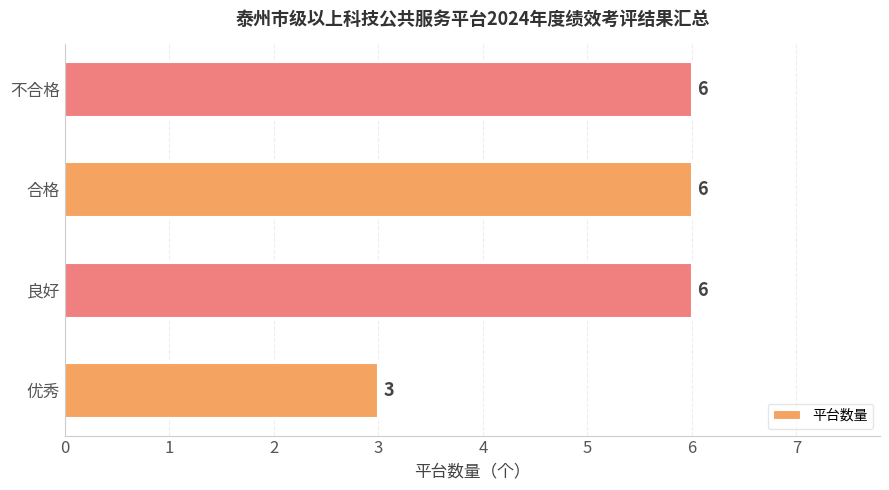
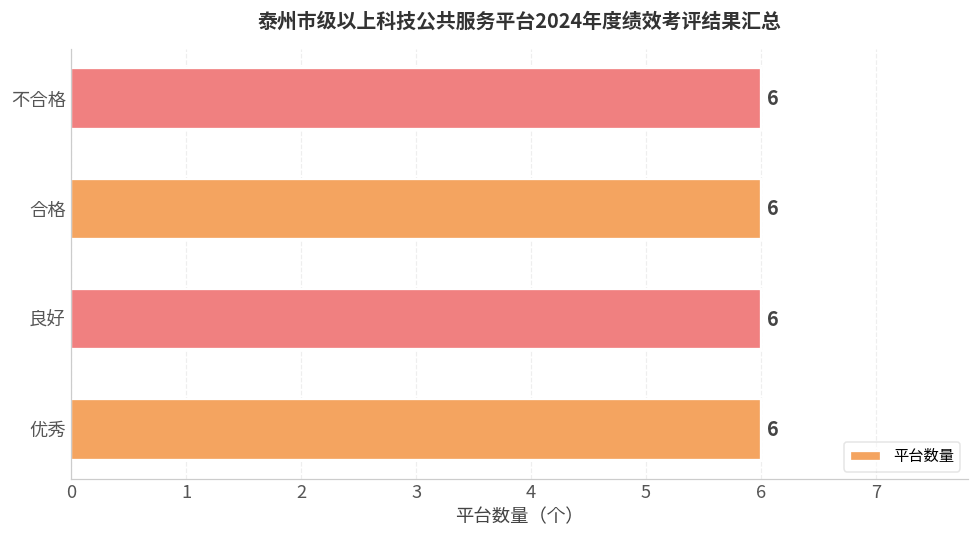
优秀: 3 -> 6
